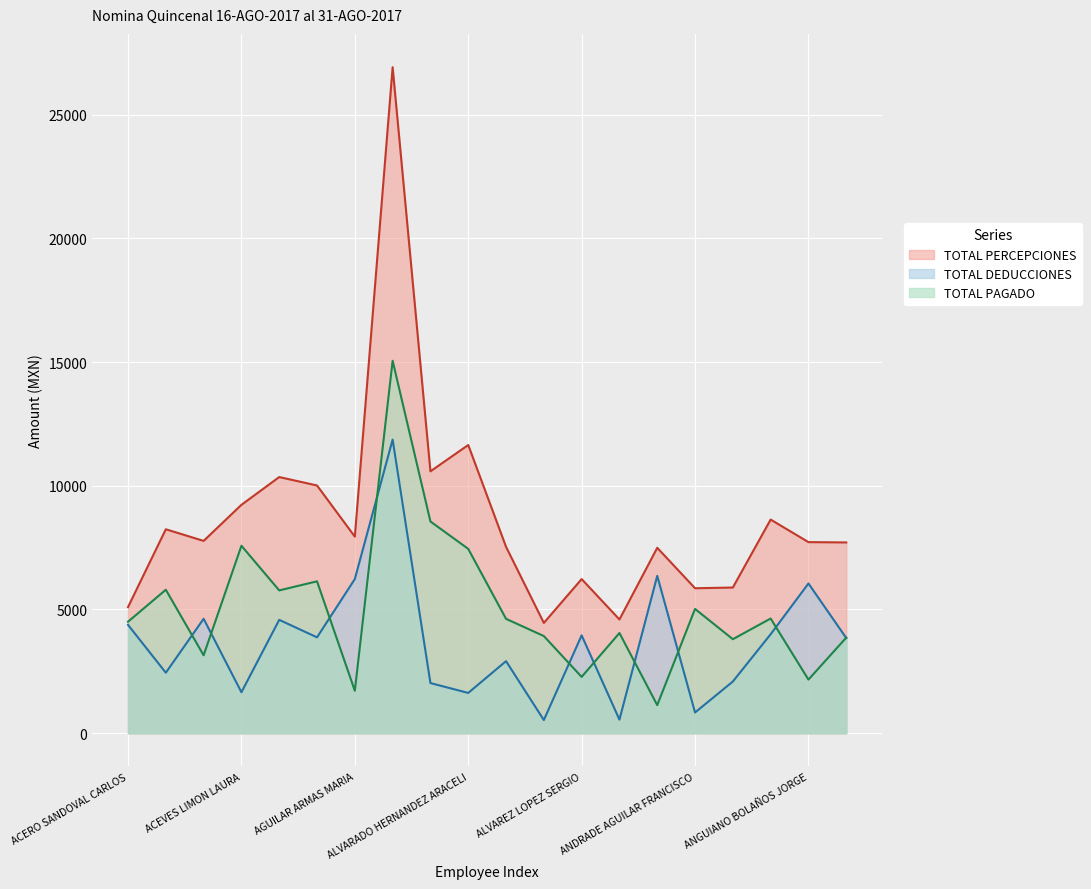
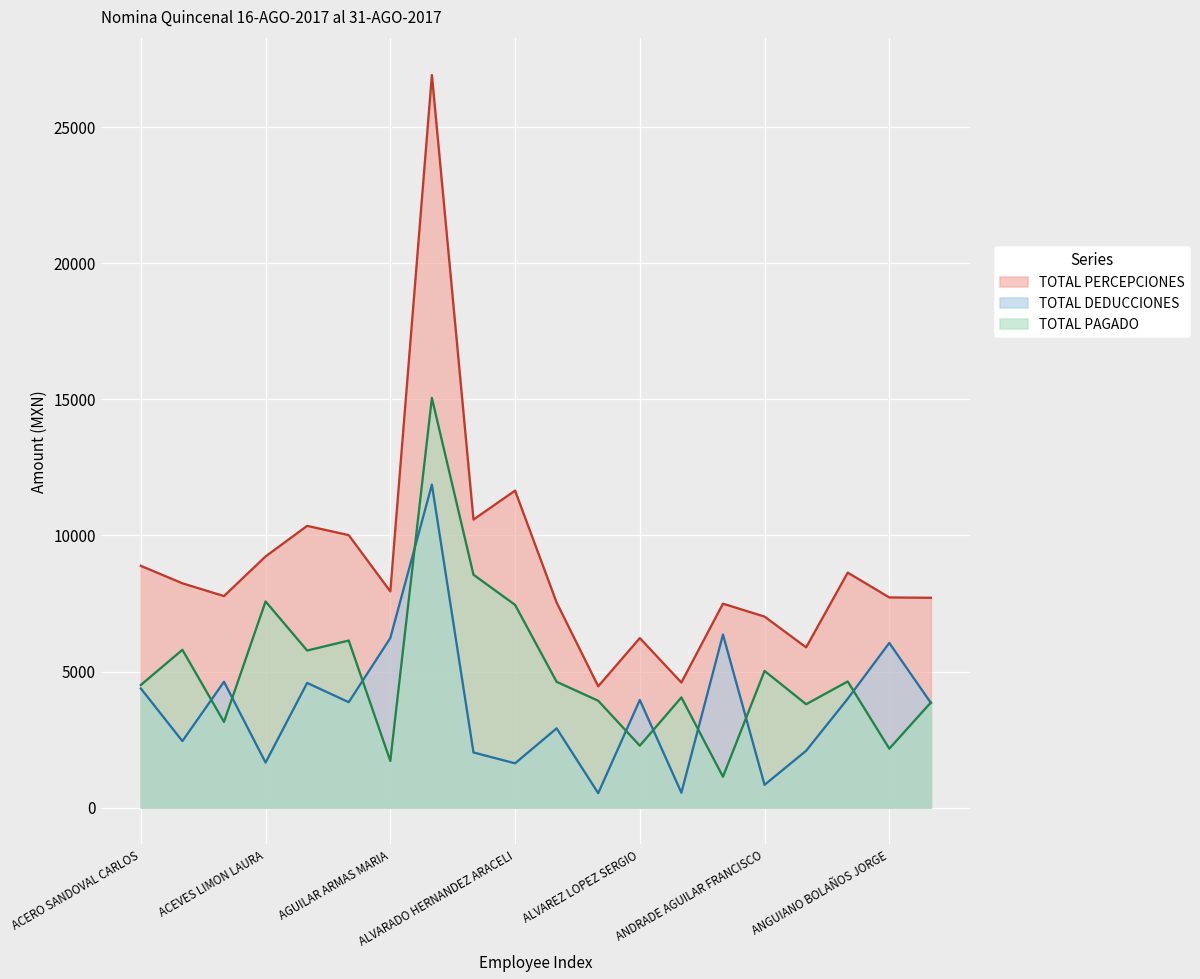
TOTAL PERCEPCIONES, ACERO SANDOVAL CARLOS: 5100 -> 8900
TOTAL PERCEPCIONES, ANDRADE AGUILAR FRANCISCO: 5900 -> 7000
